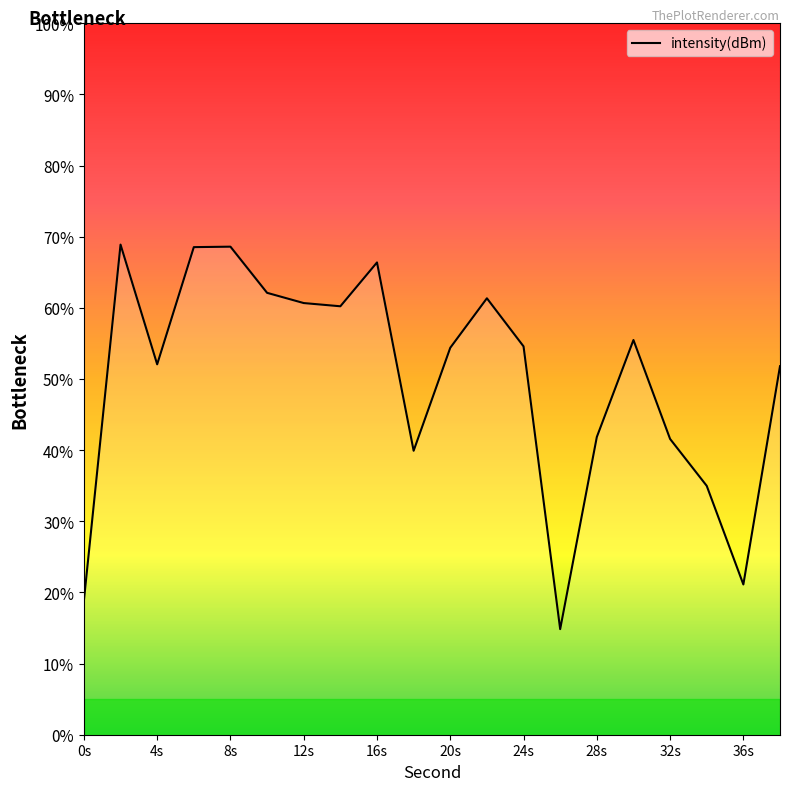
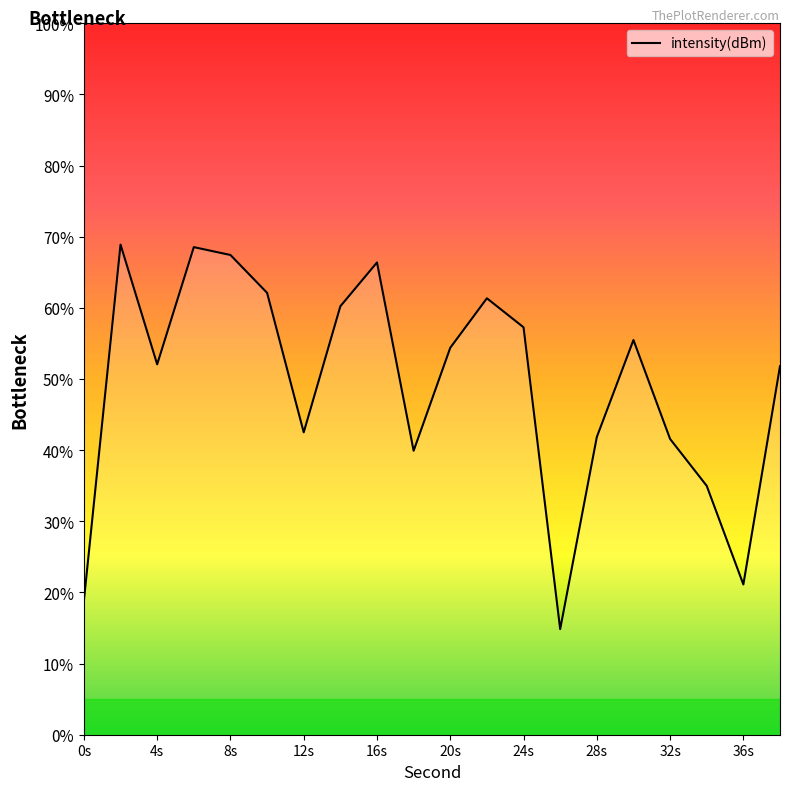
8s: 69% -> 67%
12s: 61% -> 43%
24s: 55% -> 57%
